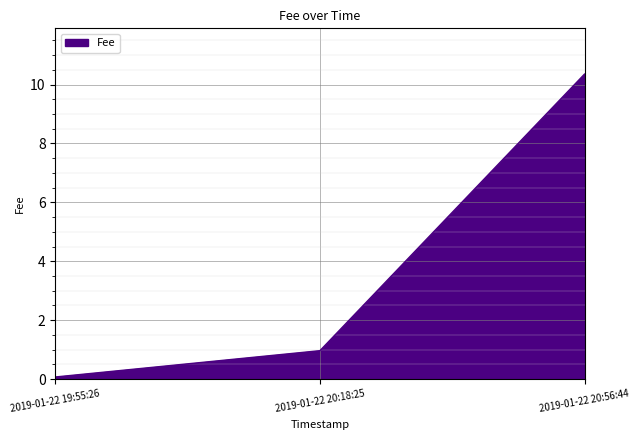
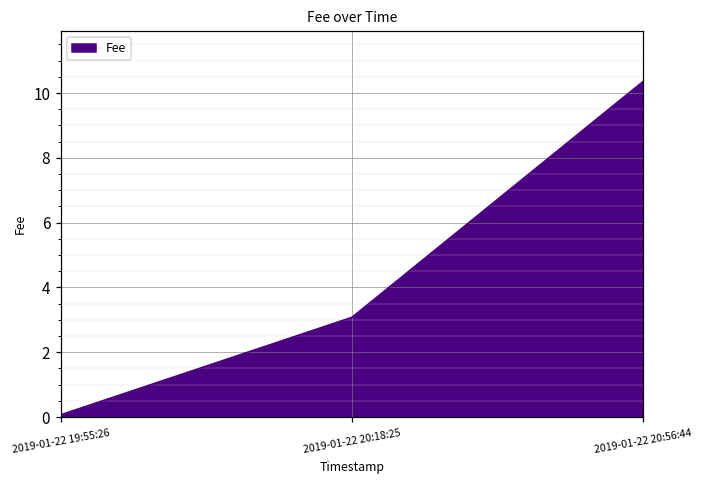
2019-01-22 20:18:25: 1.0 -> 3.1
